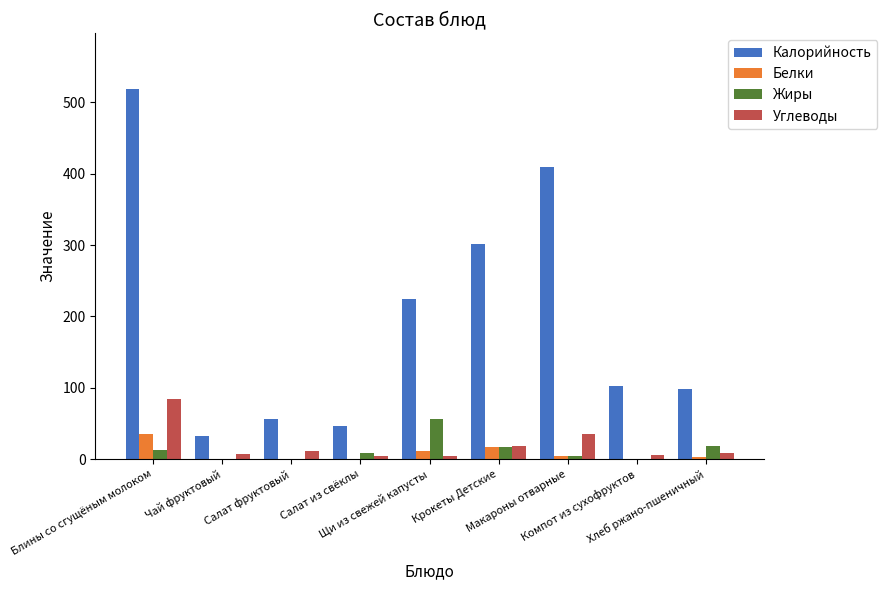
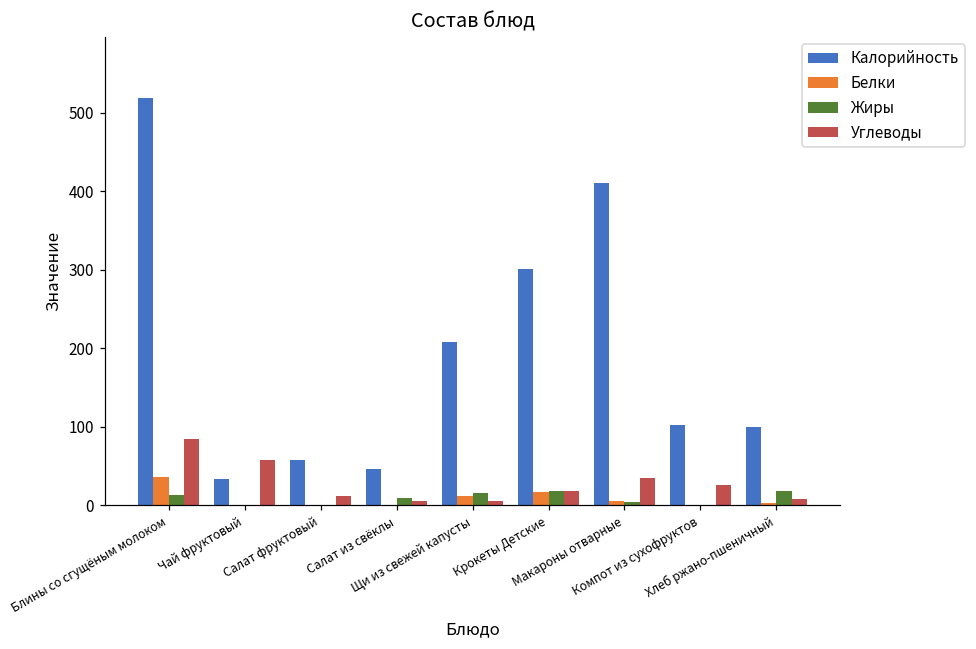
Углеводы, Чай фруктовый: 10 -> 60
Калорийность, Щи из свежей капусты: 220 -> 210
Жиры, Щи из свежей капусты: 60 -> 20
Углеводы, Компот из сухофруктов: 10 -> 30
